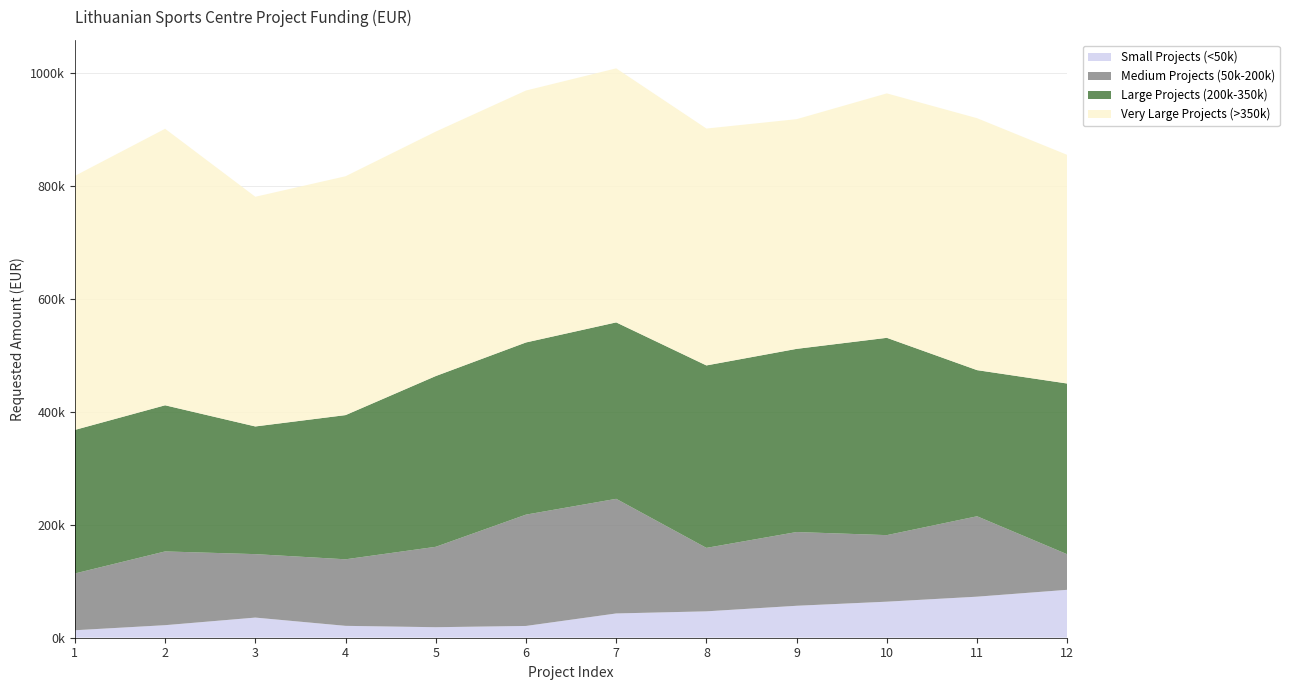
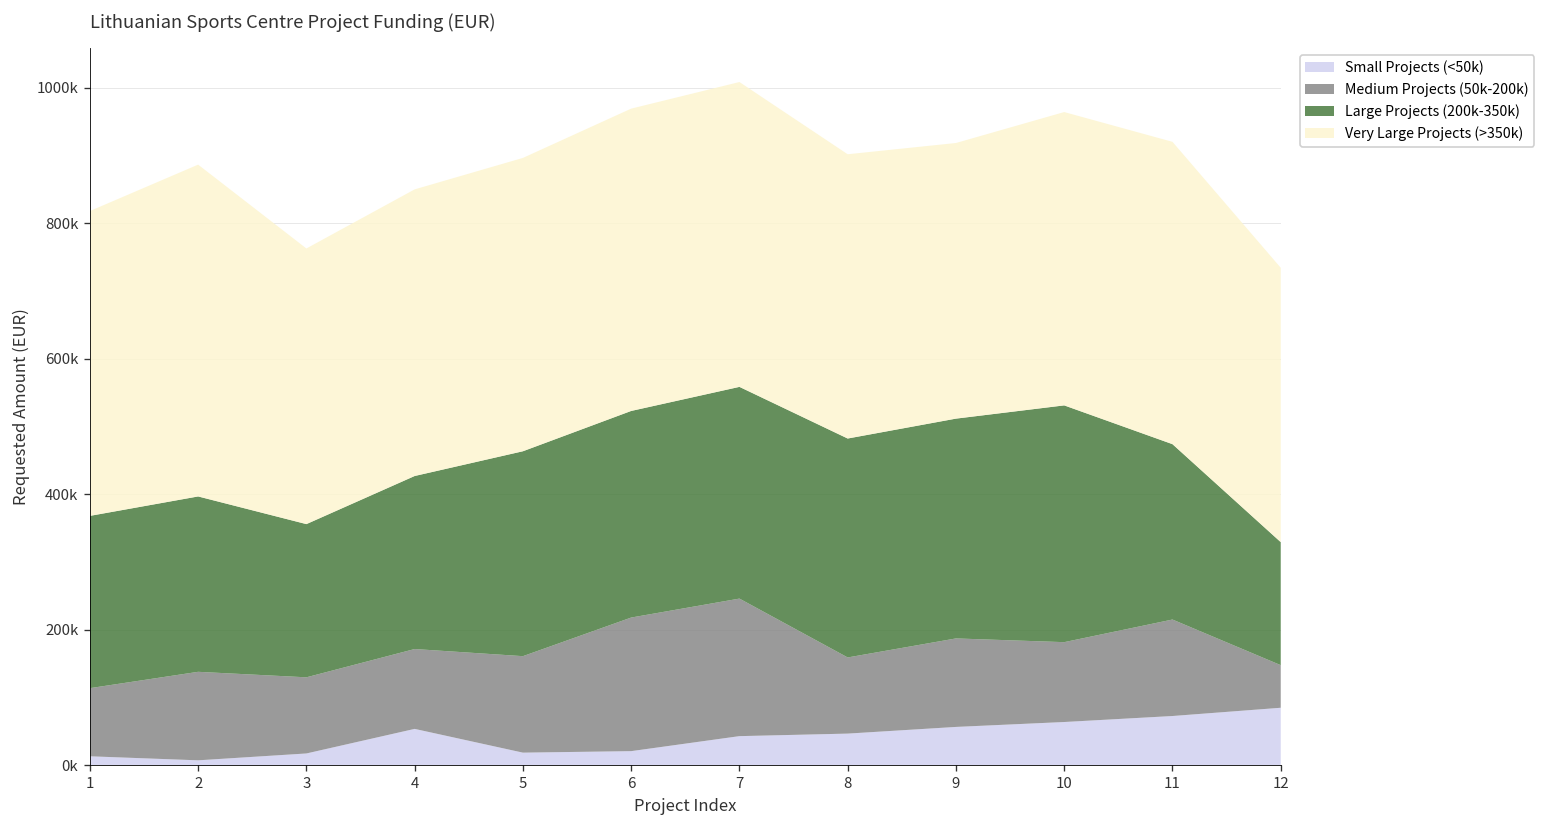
Small Projects (<50k), 2: 20000 -> 10000
Small Projects (<50k), 3: 40000 -> 20000
Small Projects (<50k), 4: 20000 -> 50000
Large Projects (200k-350k), 12: 300000 -> 180000
